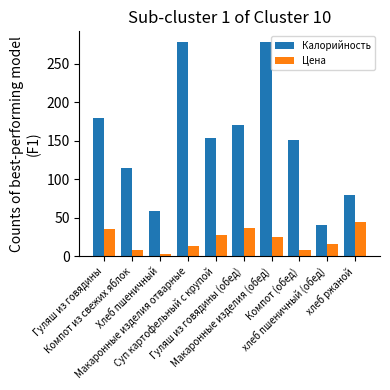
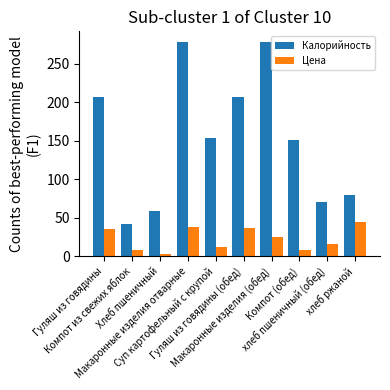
Калорийность, Гуляш из говядины: 180 -> 210
Калорийность, Компот из свежих яблок: 120 -> 40
Цена, Макаронные изделия отварные: 10 -> 40
Цена, Суп картофельный с крупой: 30 -> 10
Калорийность, Гуляш из говядины (обед): 170 -> 210
Калорийность, хлеб пшеничный (обед): 40 -> 70
